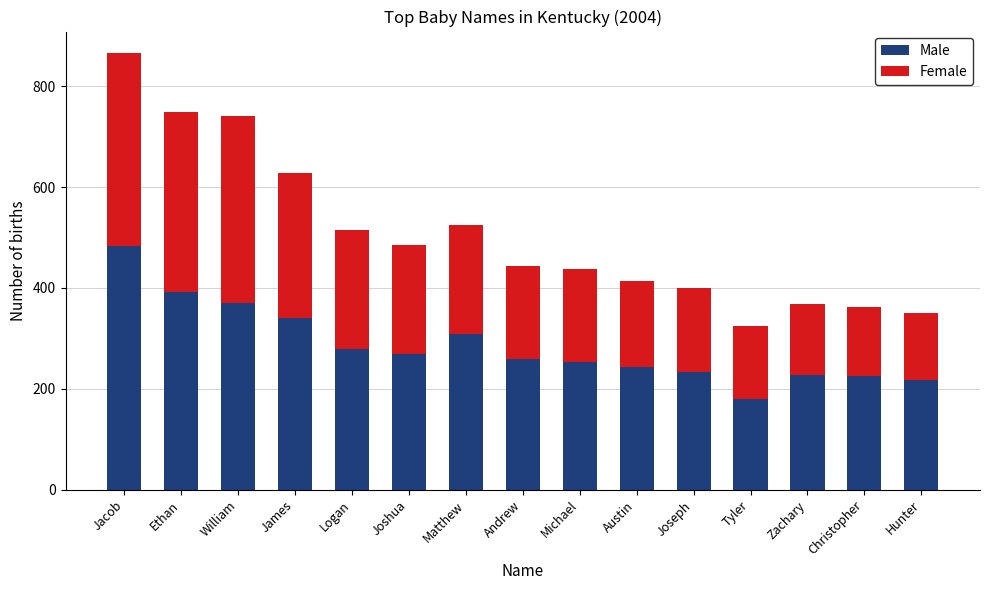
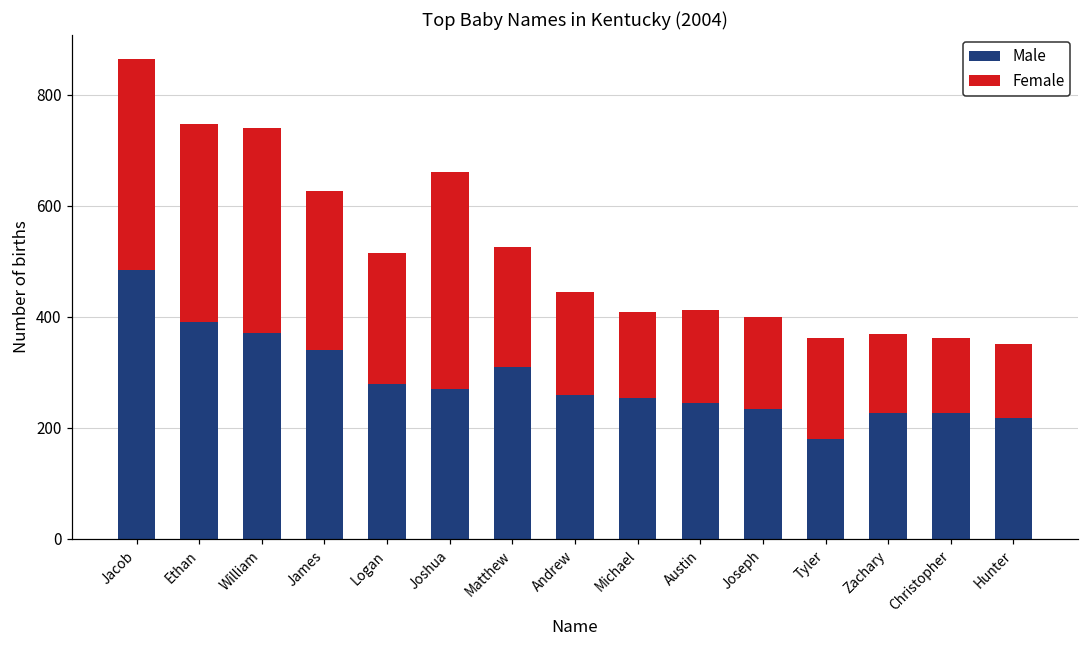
Female, Joshua: 220 -> 390
Female, Michael: 180 -> 160
Female, Tyler: 150 -> 180
